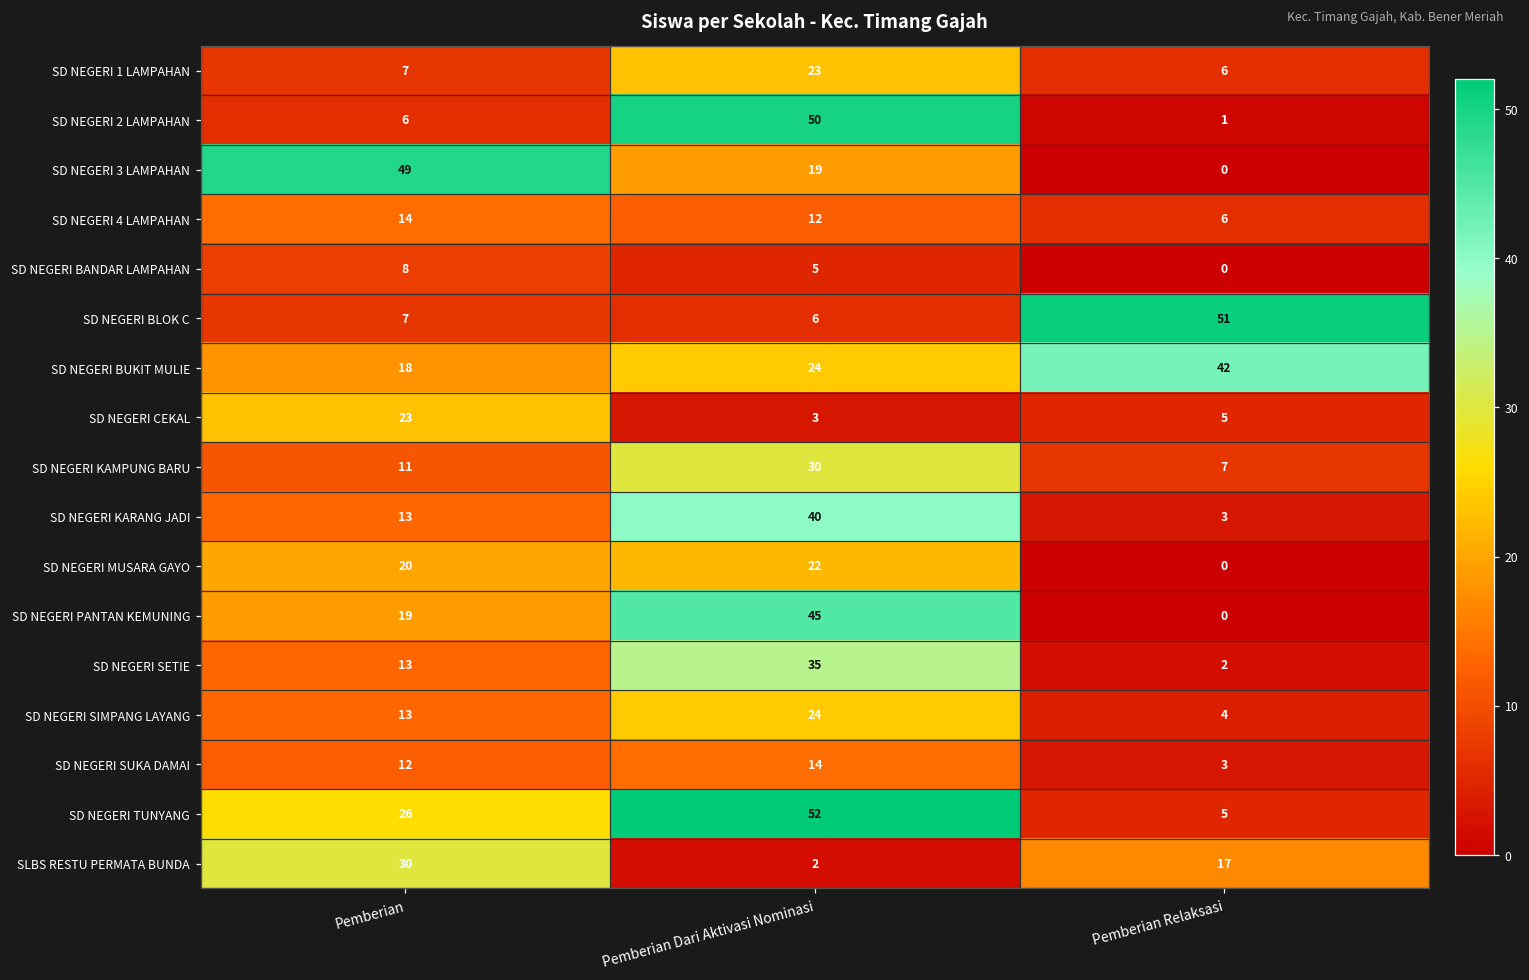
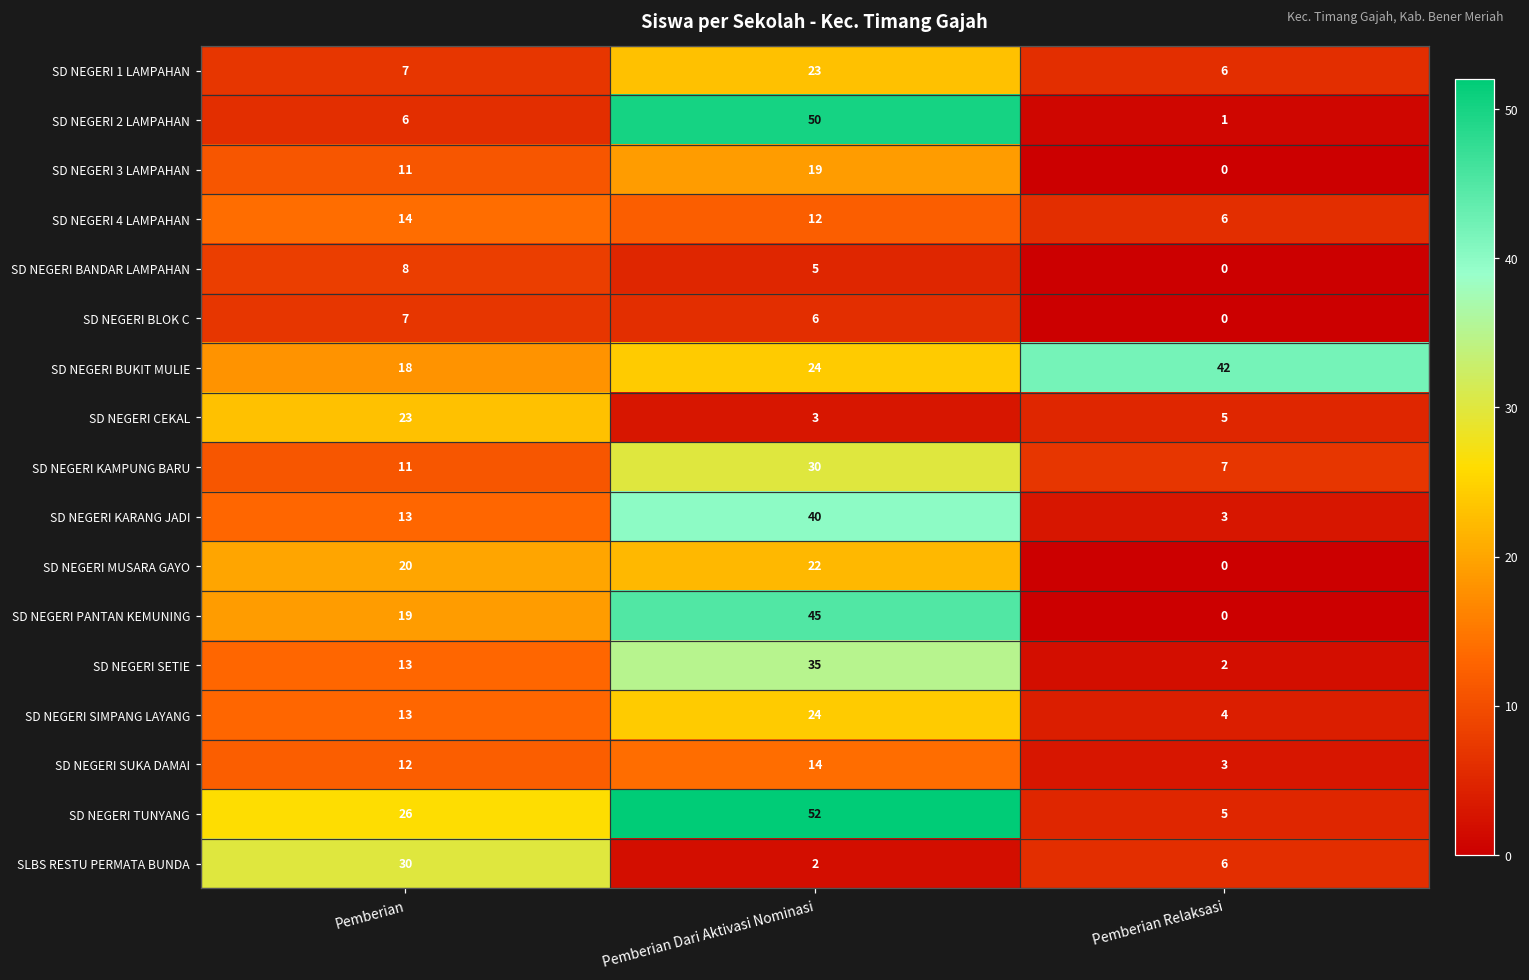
SD NEGERI 3 LAMPAHAN, Pemberian: 49 -> 11
SD NEGERI BLOK C, Pemberian Relaksasi: 51 -> 0
SLBS RESTU PERMATA BUNDA, Pemberian Relaksasi: 17 -> 6
